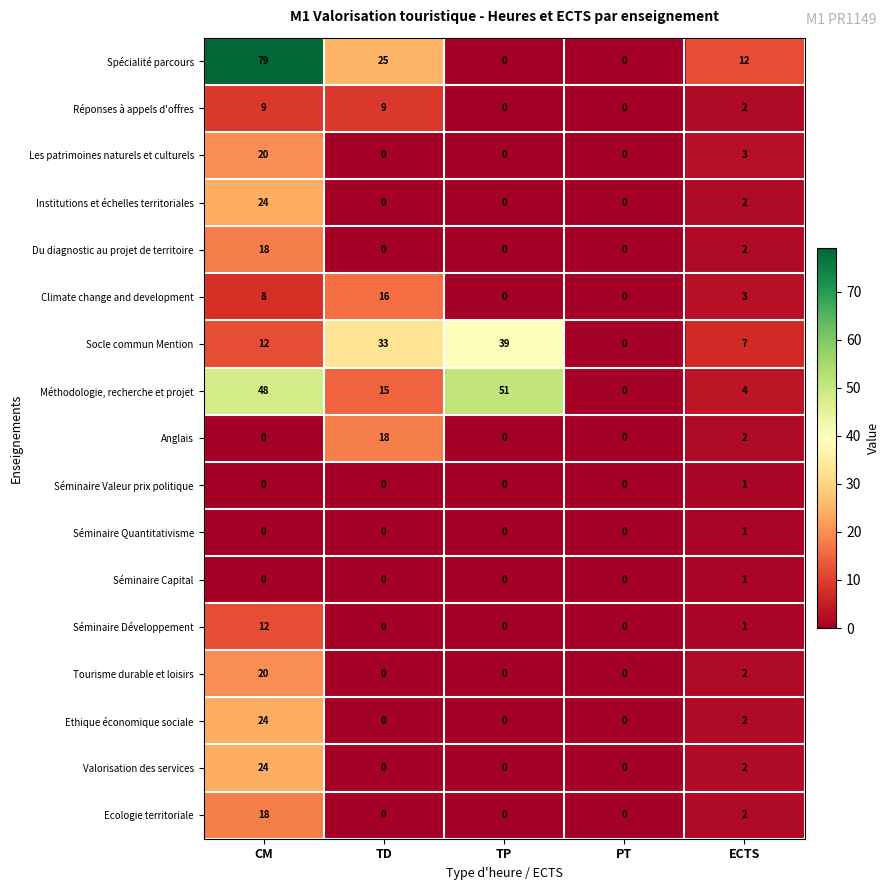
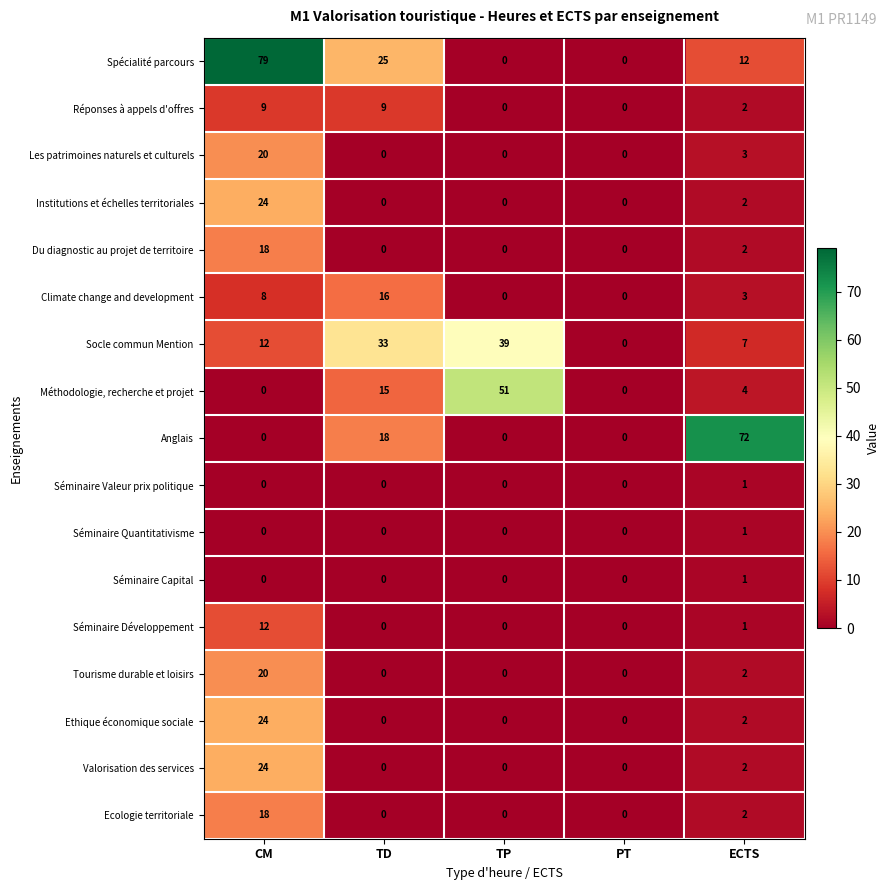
Méthodologie, recherche et projet, CM: 48 -> 0
Anglais, ECTS: 2 -> 72
